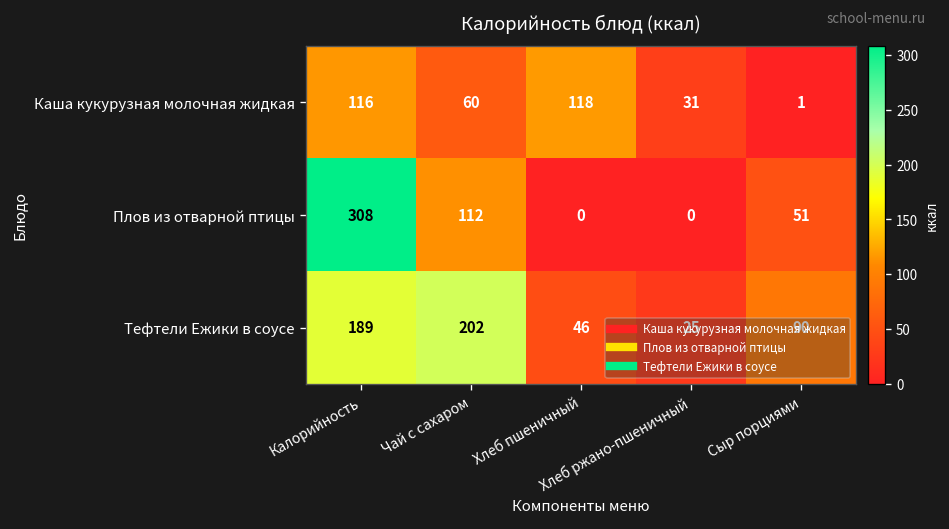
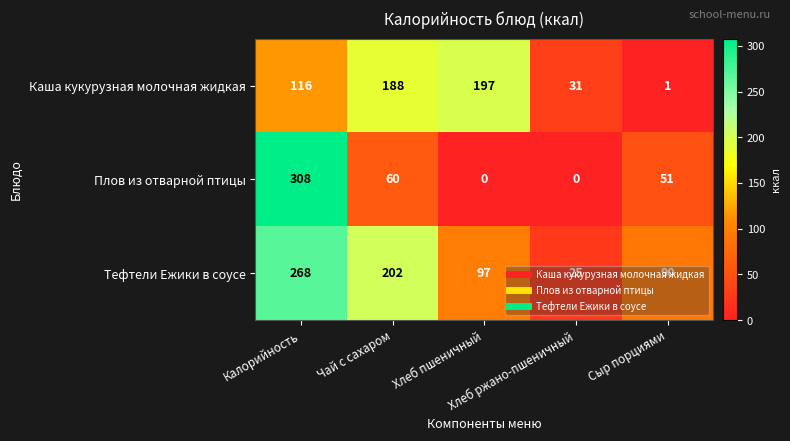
Каша кукурузная молочная жидкая, Чай с сахаром: 60 -> 188
Каша кукурузная молочная жидкая, Хлеб пшеничный: 118 -> 197
Плов из отварной птицы, Чай с сахаром: 112 -> 60
Тефтели Ежики в соусе, Калорийность: 189 -> 268
Тефтели Ежики в соусе, Хлеб пшеничный: 46 -> 97
